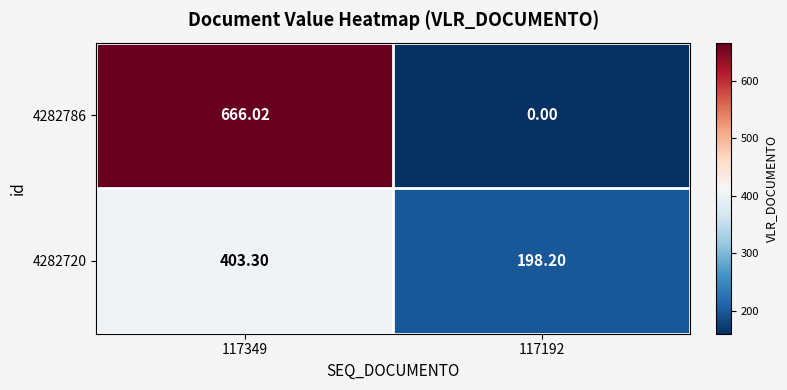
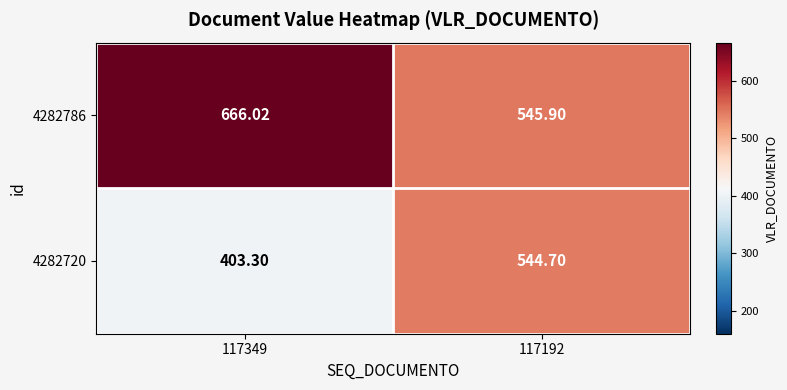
4282786, 117192: 0.00 -> 545.90
4282720, 117192: 198.20 -> 544.70
